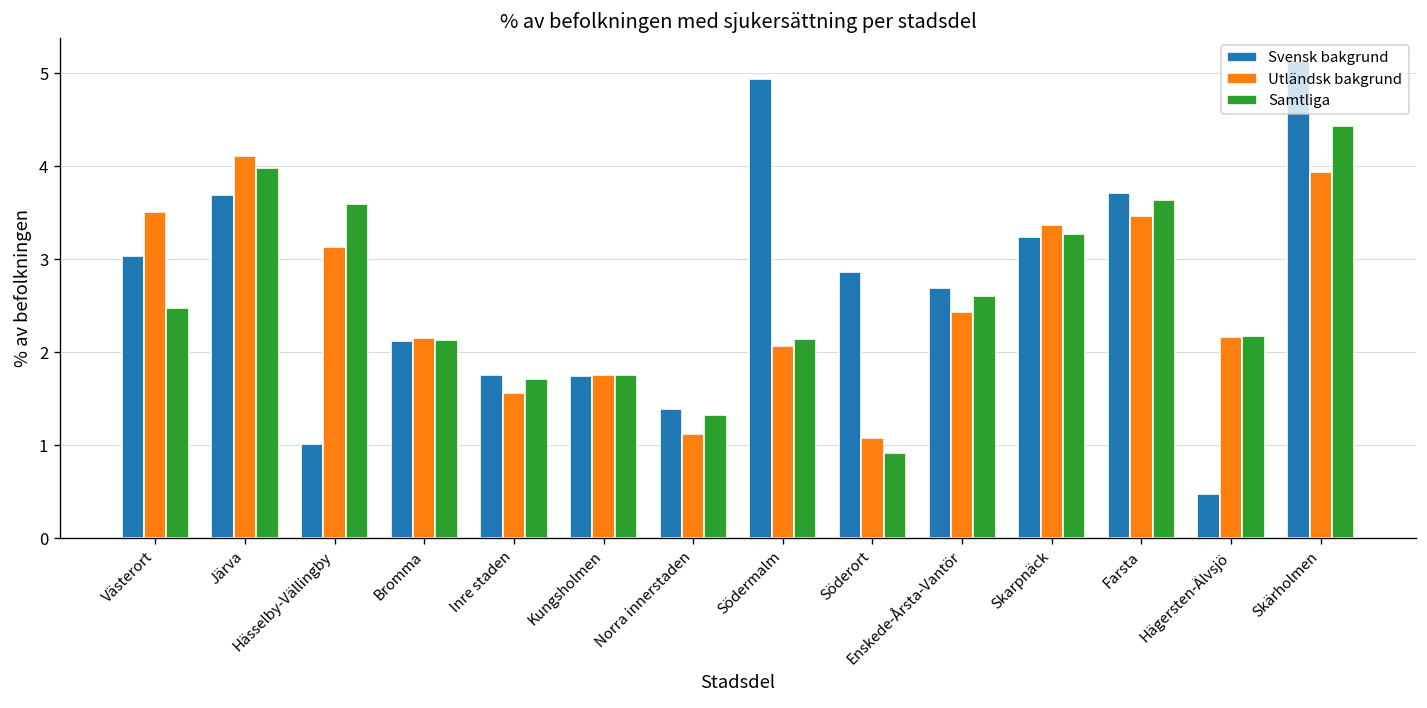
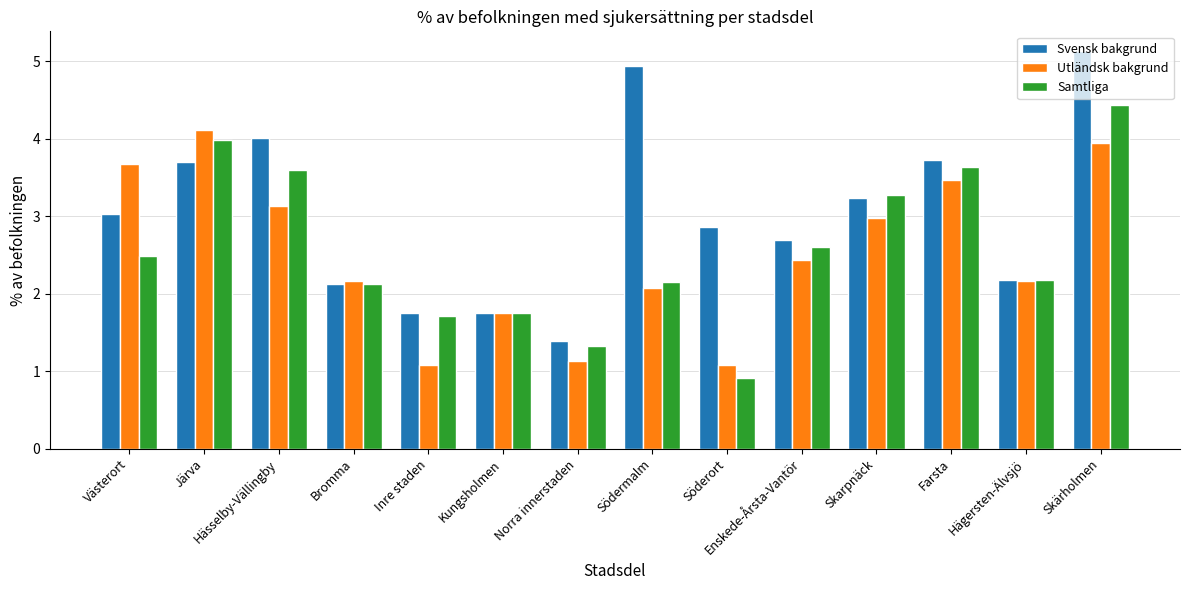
Utländsk bakgrund, Västerort: 3.5 -> 3.7
Svensk bakgrund, Hässelby-Vällingby: 1.0 -> 4.0
Utländsk bakgrund, Inre staden: 1.6 -> 1.1
Utländsk bakgrund, Skarpnäck: 3.4 -> 3.0
Svensk bakgrund, Hägersten-Älvsjö: 0.5 -> 2.2
